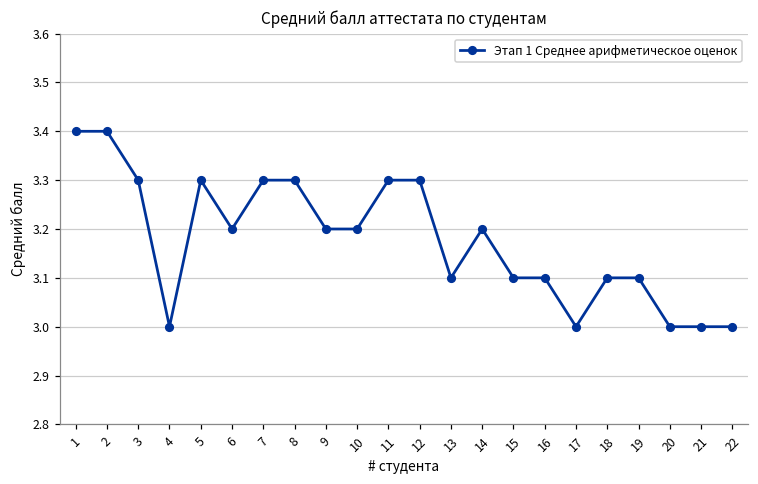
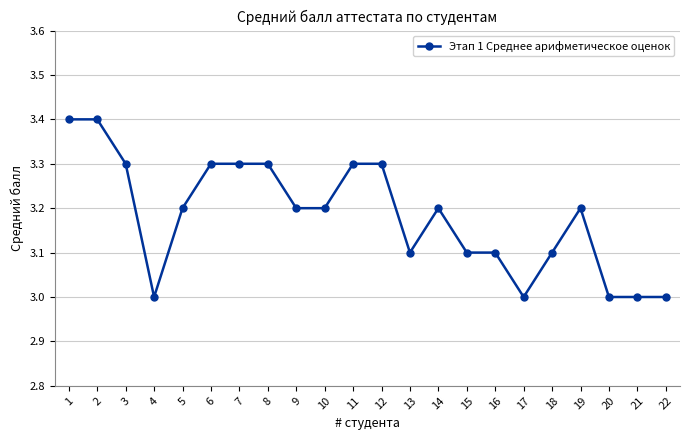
5: 3.3 -> 3.2
6: 3.2 -> 3.3
19: 3.1 -> 3.2
